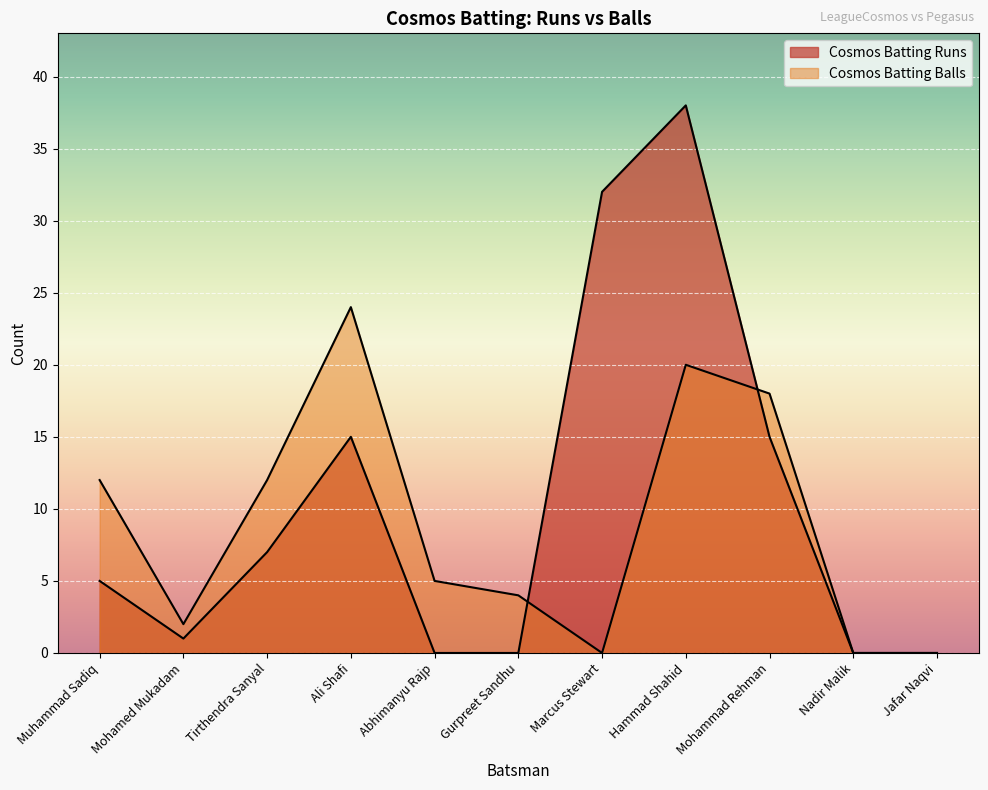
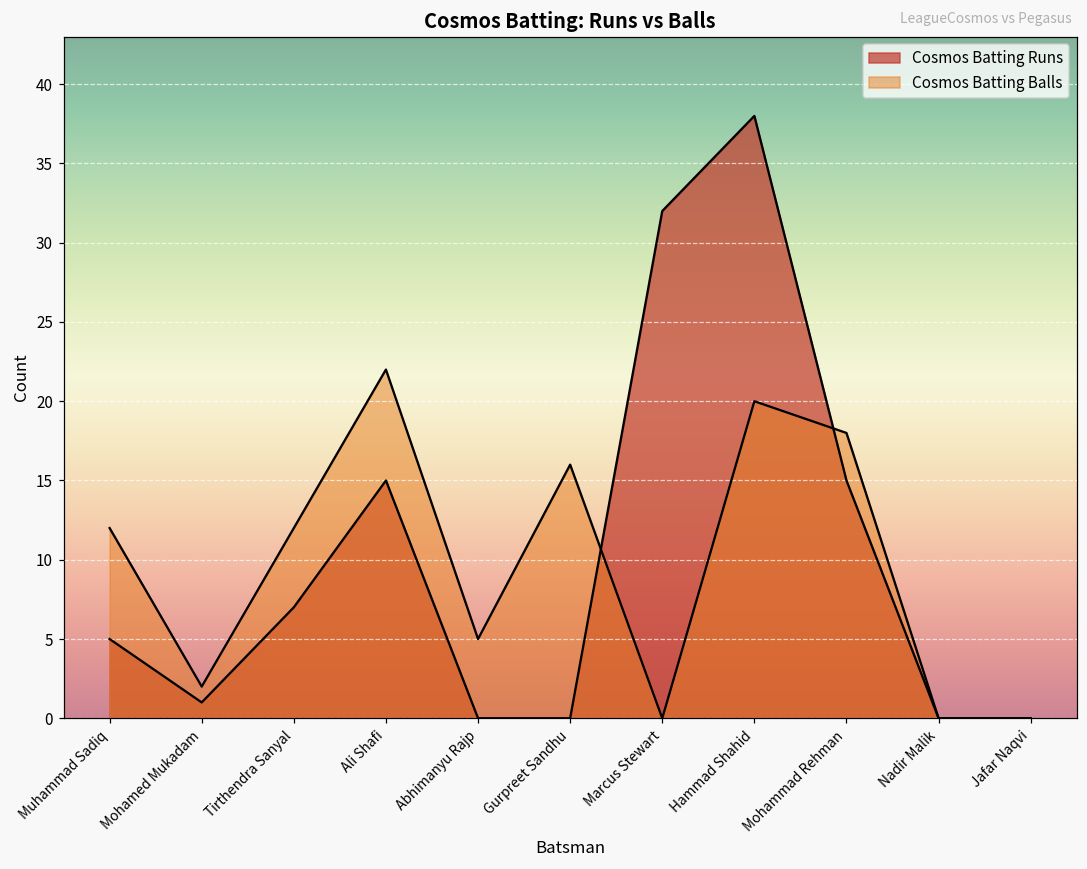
Cosmos Batting Balls, Ali Shafi: 24 -> 22
Cosmos Batting Balls, Gurpreet Sandhu: 4 -> 16
